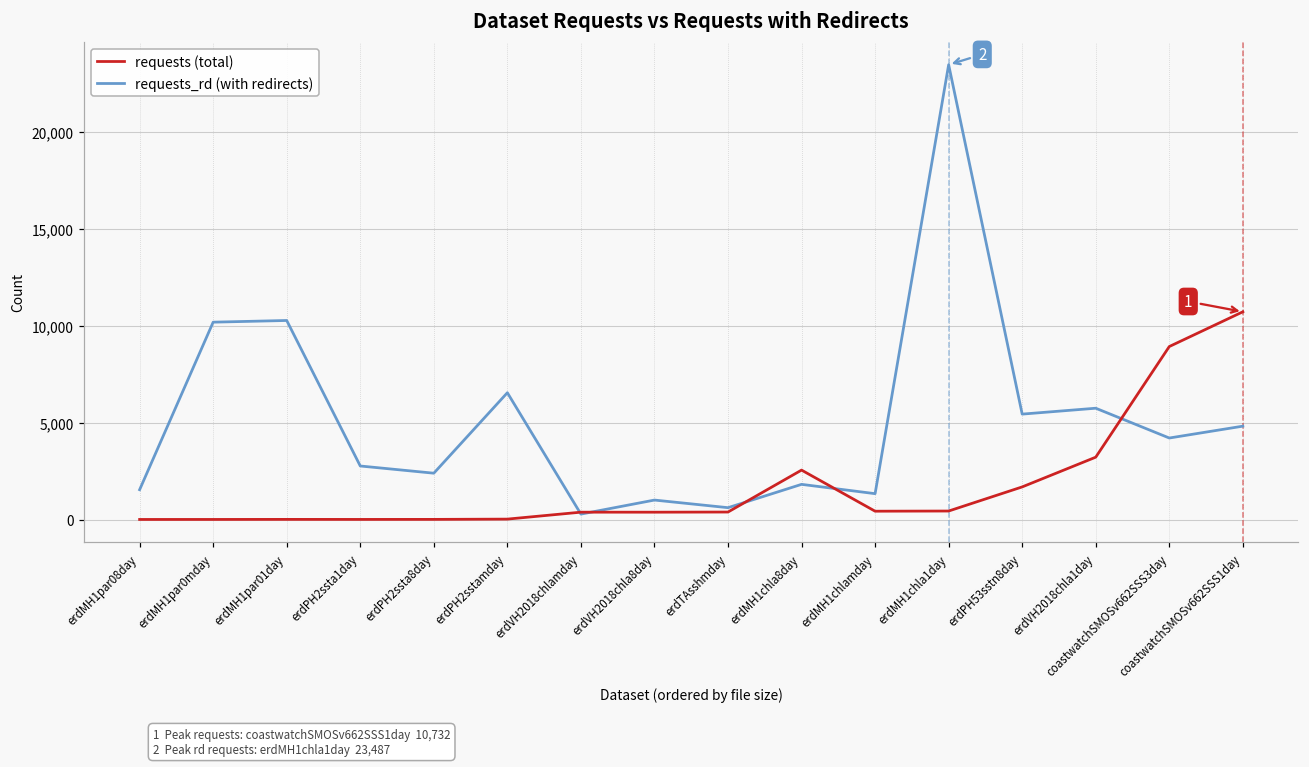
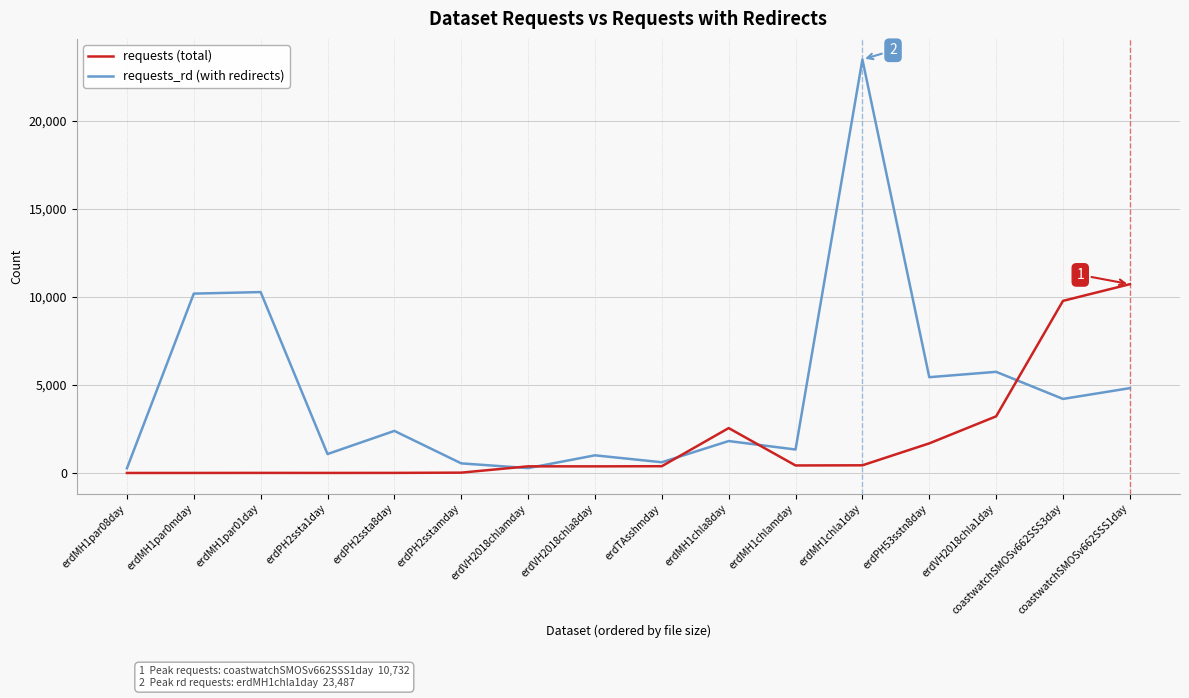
requests_rd (with redirects), erdMH1par08day: 1,500 -> 300
requests_rd (with redirects), erdPH2ssta1day: 2,800 -> 1,100
requests_rd (with redirects), erdPH2sstamday: 6,600 -> 600
requests (total), coastwatchSMOSv662SSS3day: 8,900 -> 9,800
